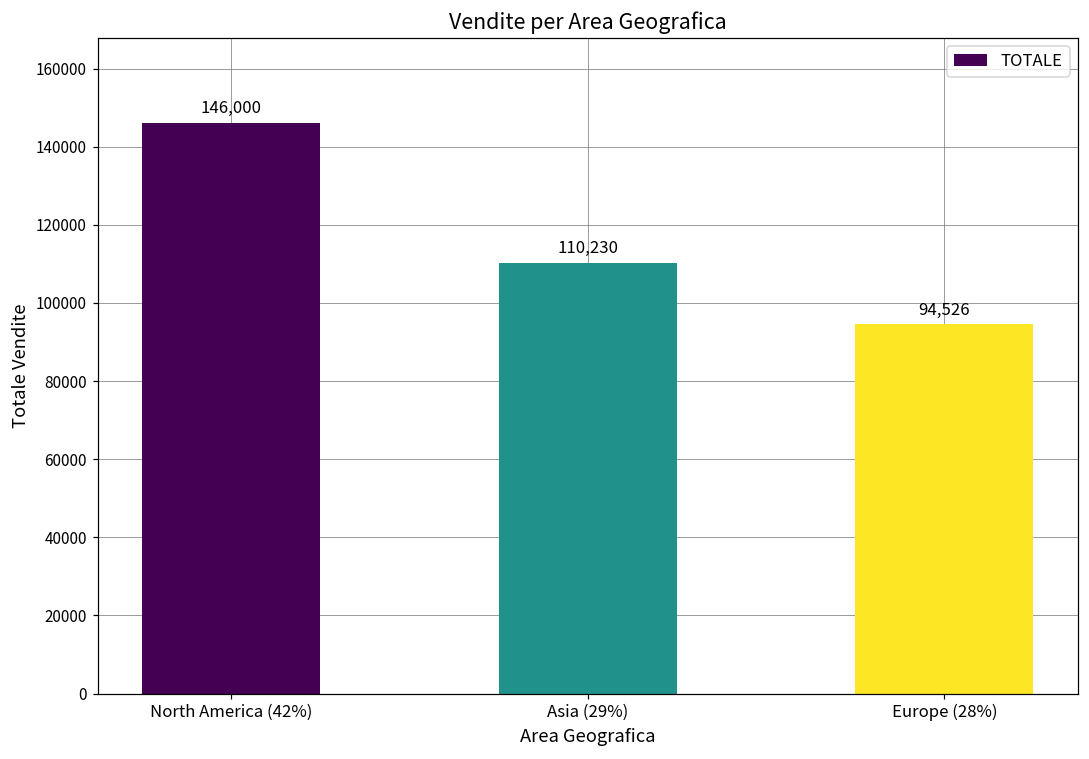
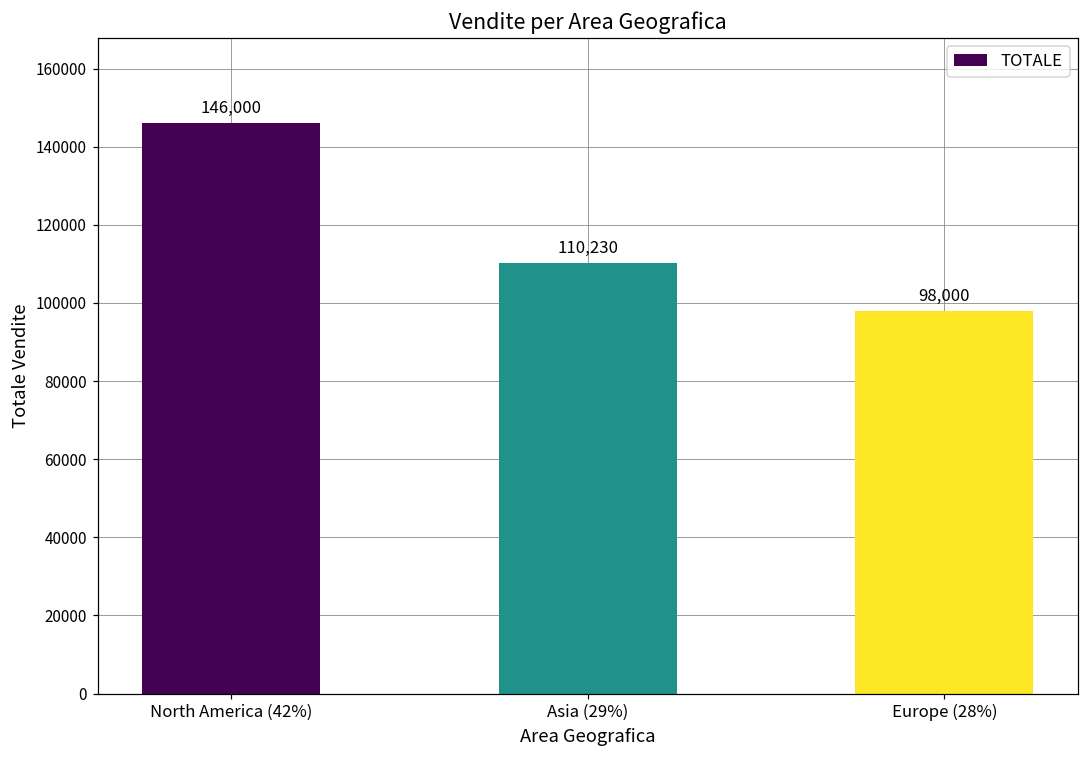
Europe (28%): 94,526 -> 98,000
